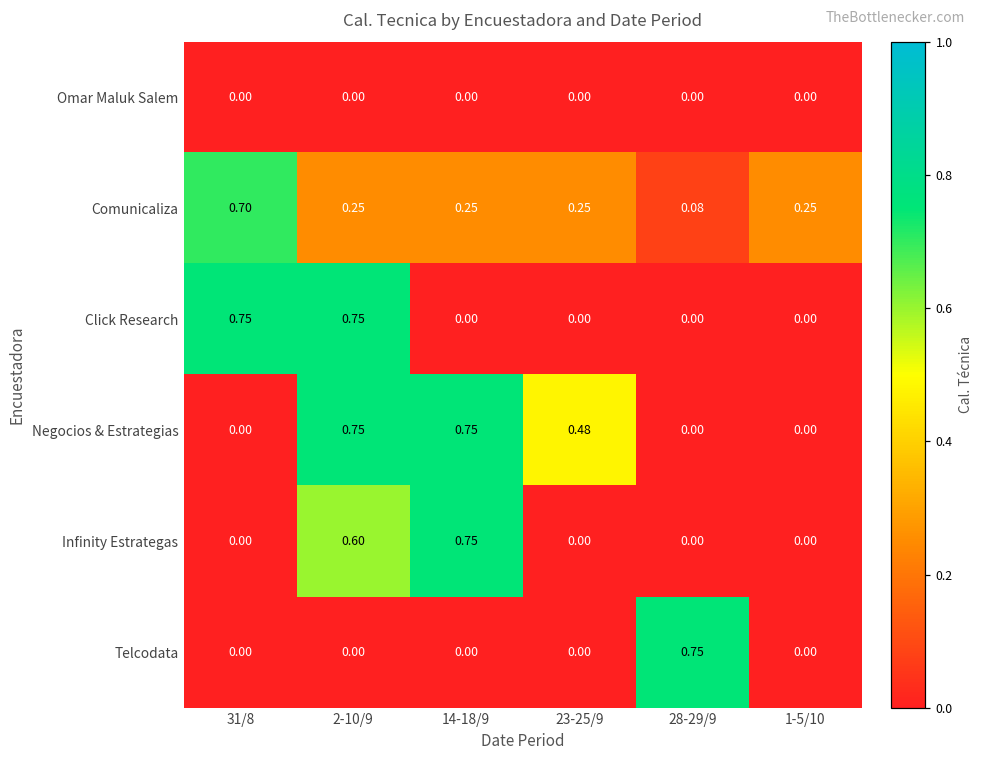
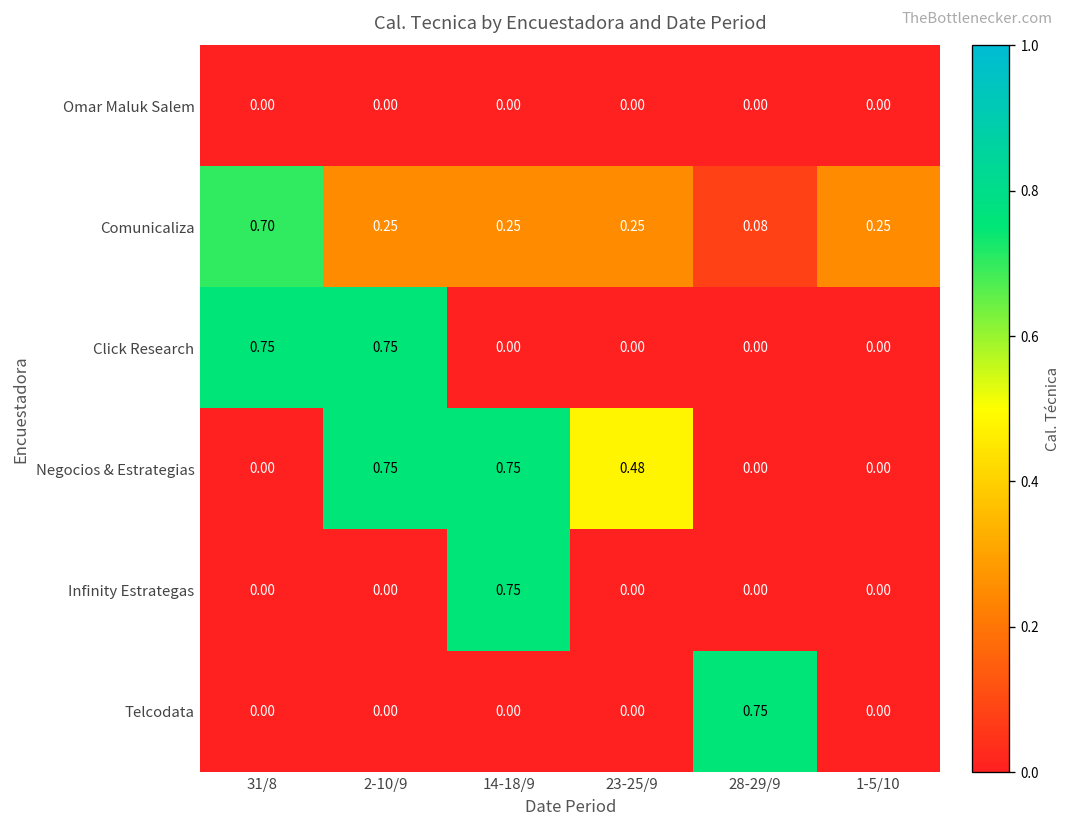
Infinity Estrategas, 2-10/9: 0.60 -> 0.00
